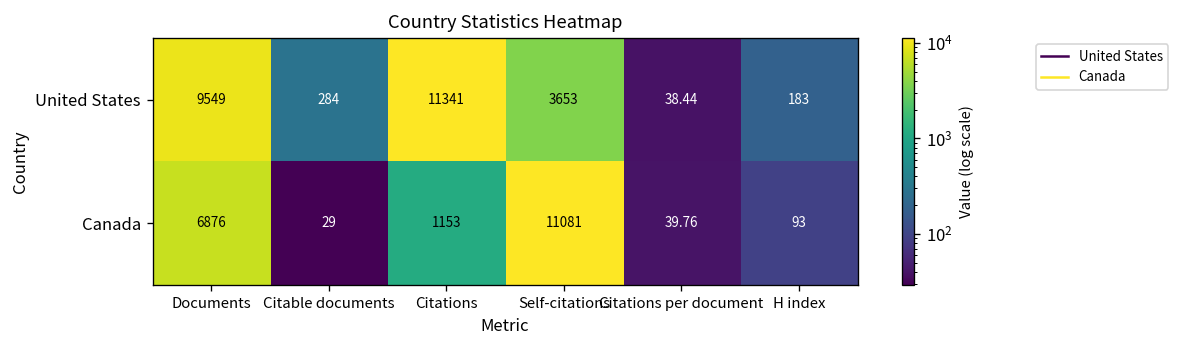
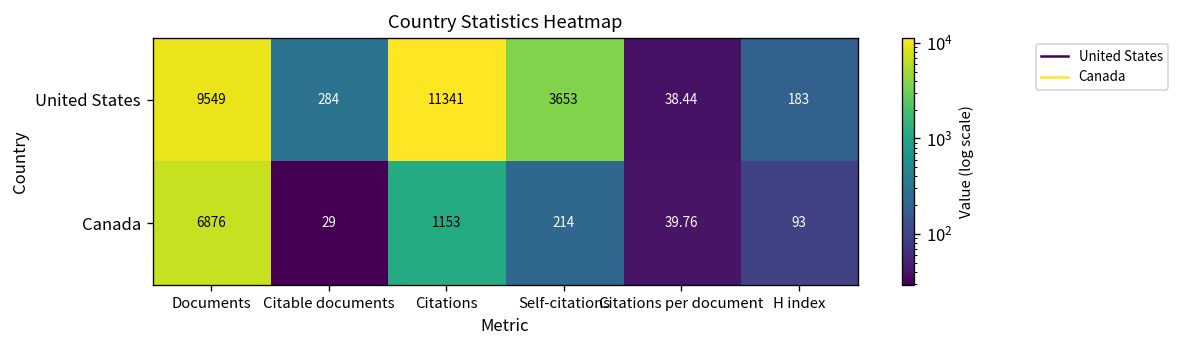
Canada, Self-citations: 11081 -> 214
